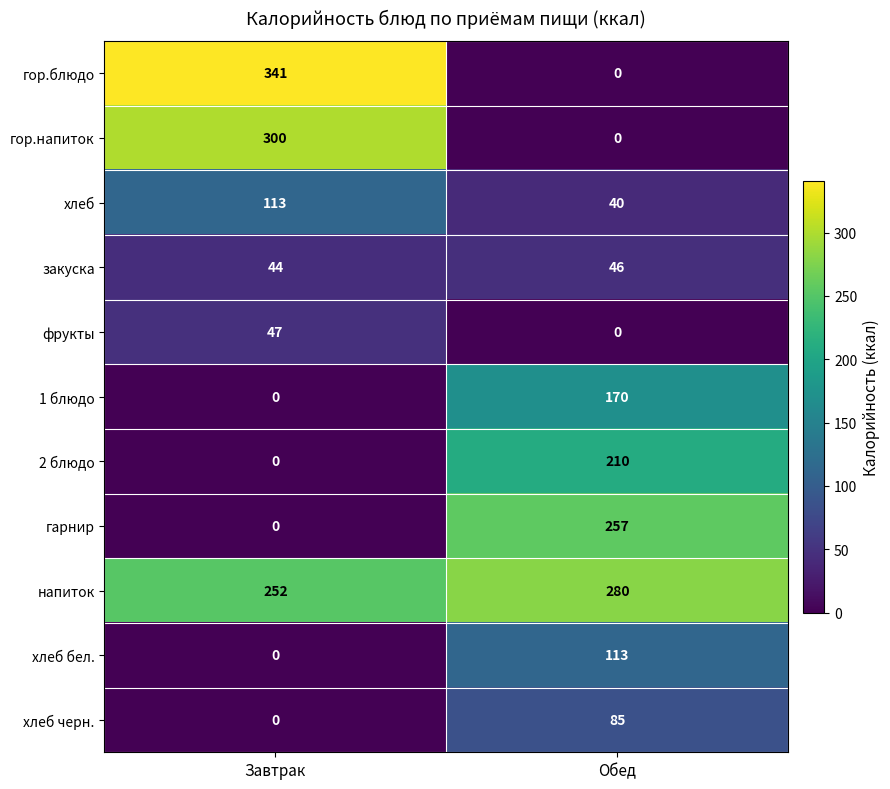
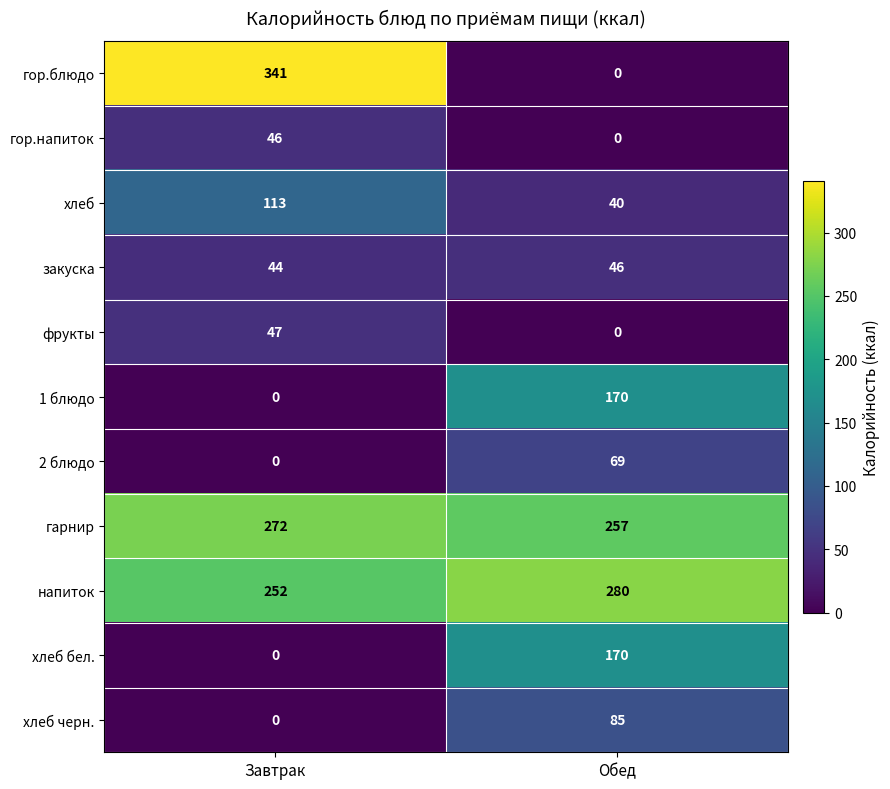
гор.напиток, Завтрак: 300 -> 46
2 блюдо, Обед: 210 -> 69
гарнир, Завтрак: 0 -> 272
хлеб бел., Обед: 113 -> 170
